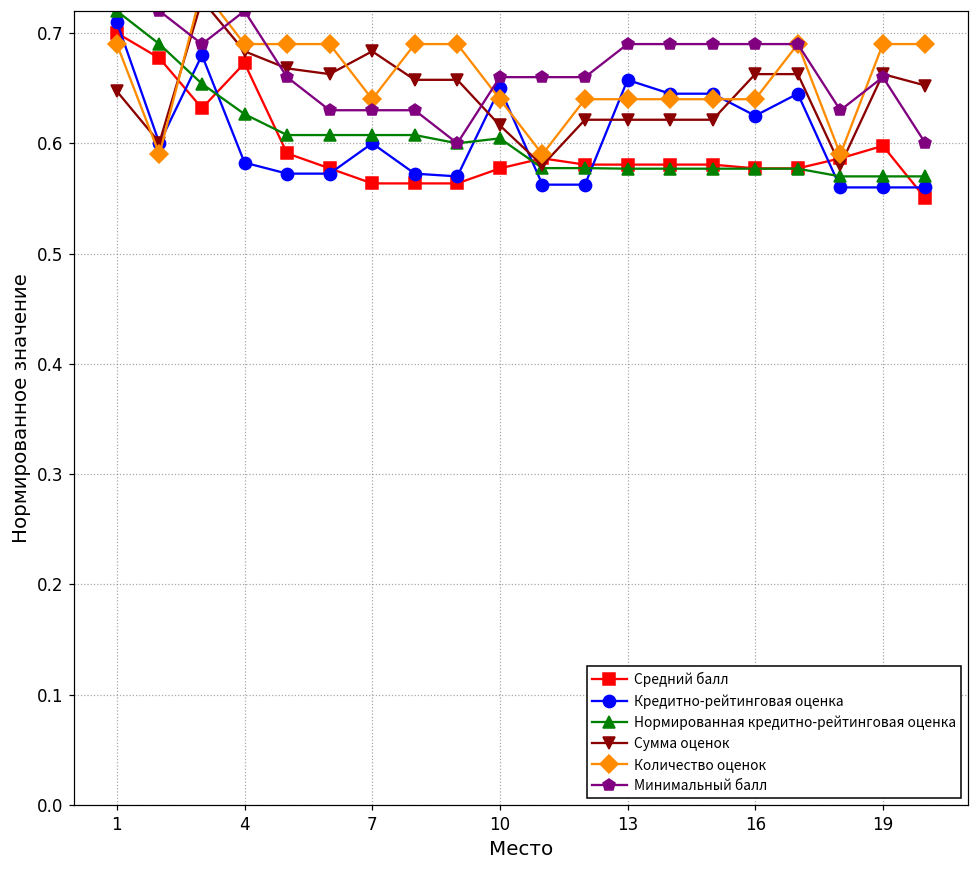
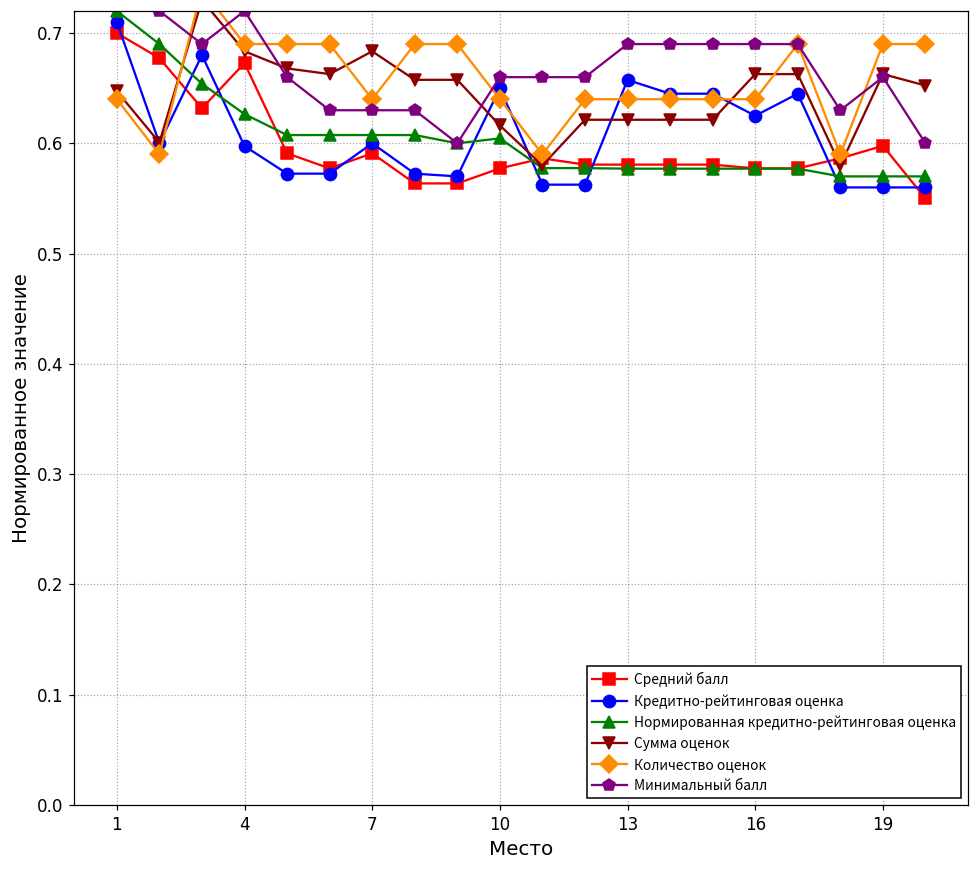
Количество оценок, 1: 0.690 -> 0.640
Кредитно-рейтинговая оценка, 4: 0.583 -> 0.598
Средний балл, 7: 0.564 -> 0.591
